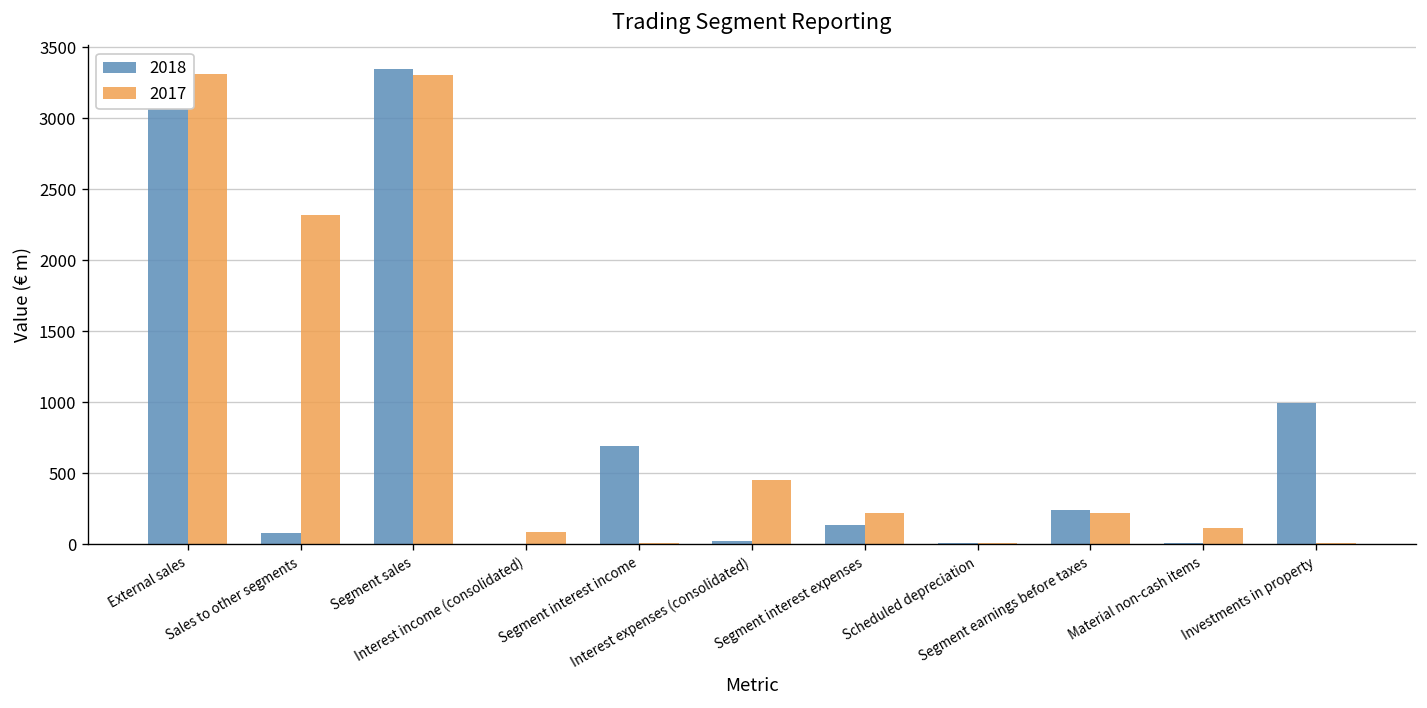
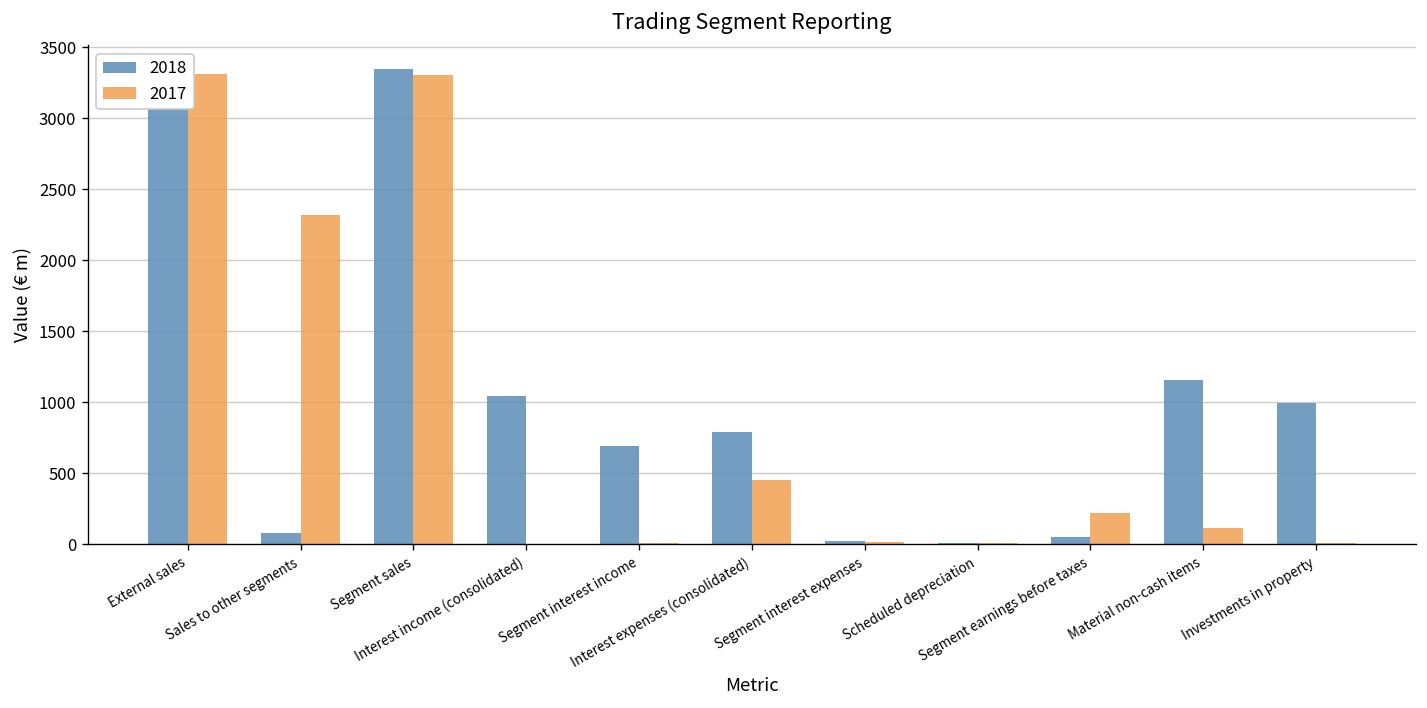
2018, Interest income (consolidated): 0 -> 1050
2017, Interest income (consolidated): 90 -> 0
2018, Interest expenses (consolidated): 20 -> 790
2018, Segment interest expenses: 130 -> 20
2017, Segment interest expenses: 220 -> 10
2018, Segment earnings before taxes: 240 -> 50
2018, Material non-cash items: 10 -> 1160
